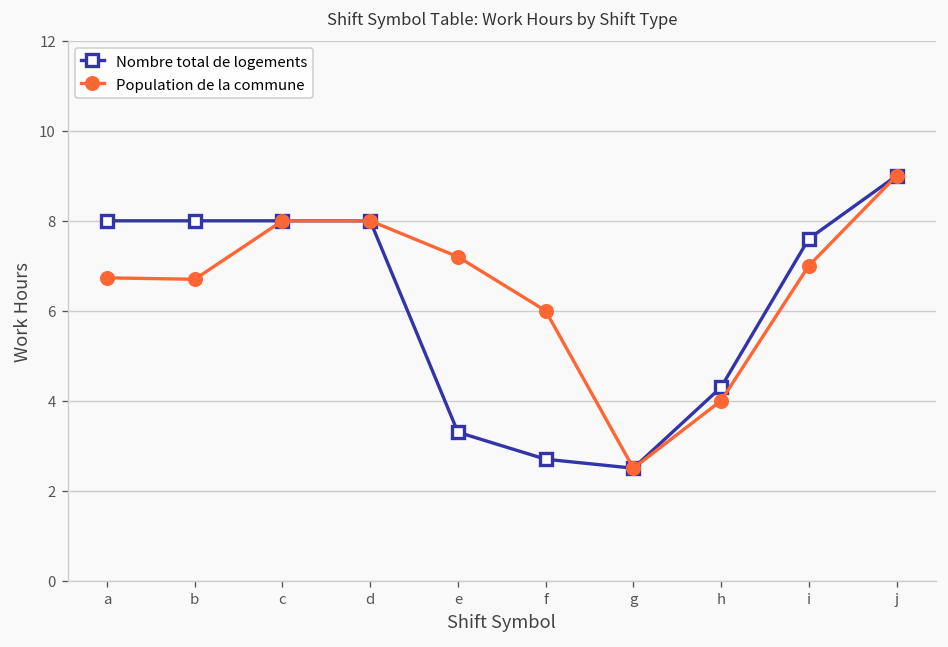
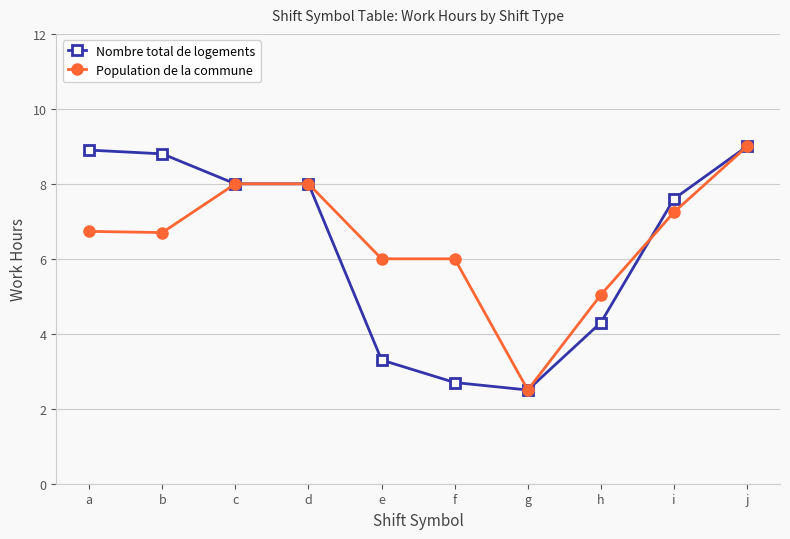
Nombre total de logements, a: 8.0 -> 8.9
Nombre total de logements, b: 8.0 -> 8.8
Population de la commune, e: 7.2 -> 6.0
Population de la commune, h: 4.0 -> 5.0
Population de la commune, i: 7.0 -> 7.2
